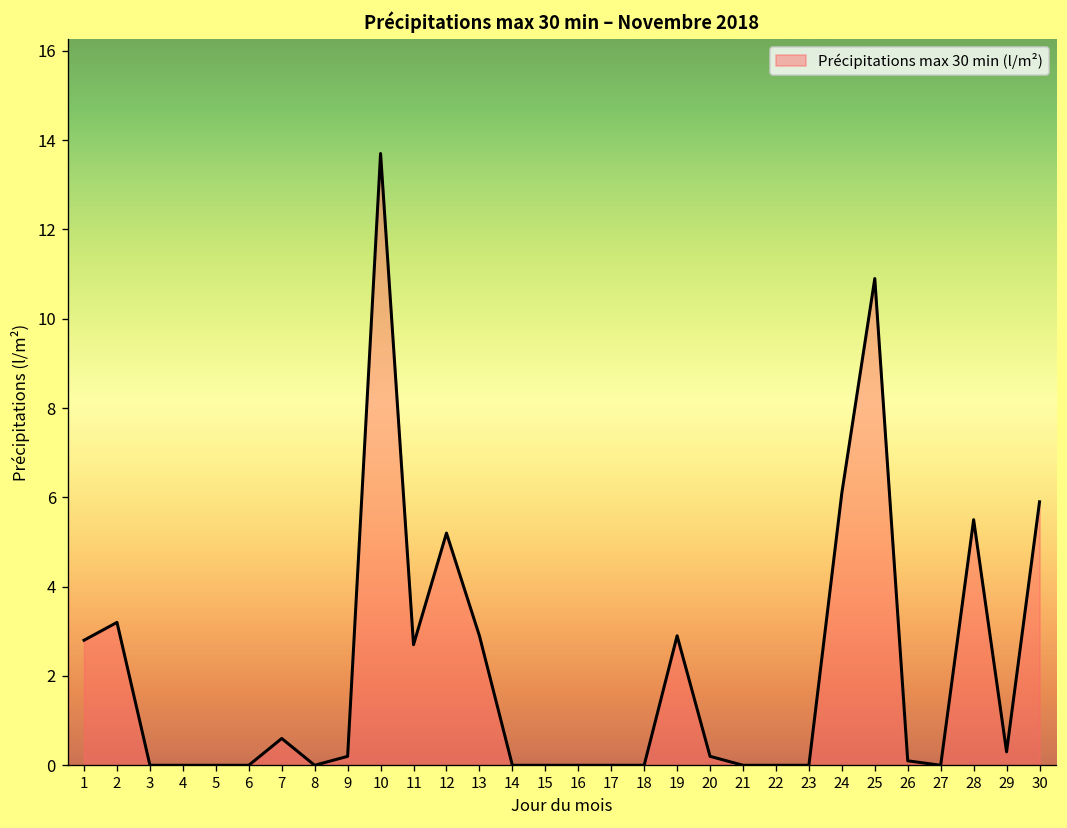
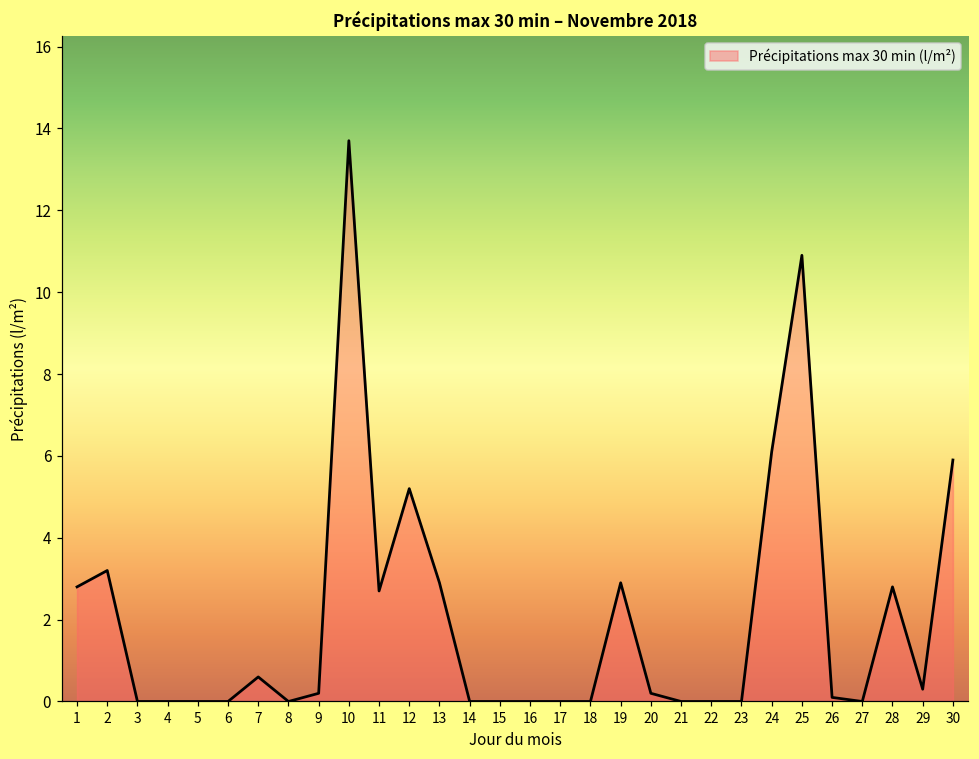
28: 5.5 -> 2.8
